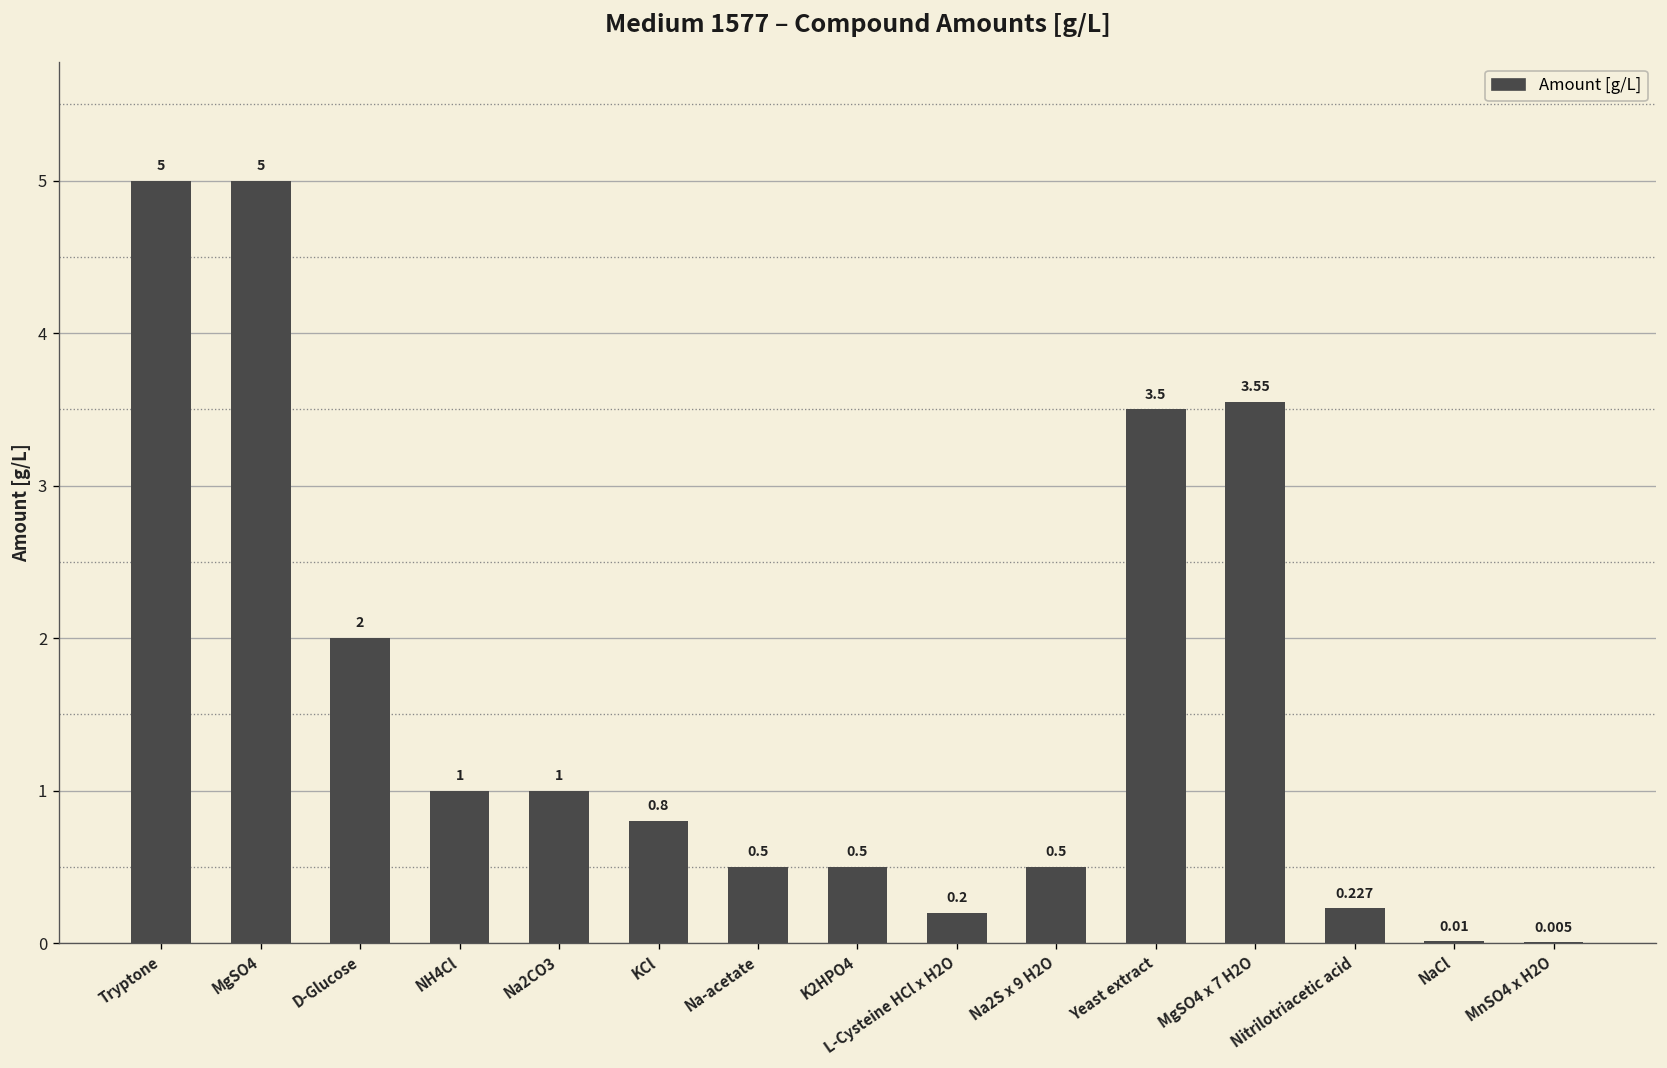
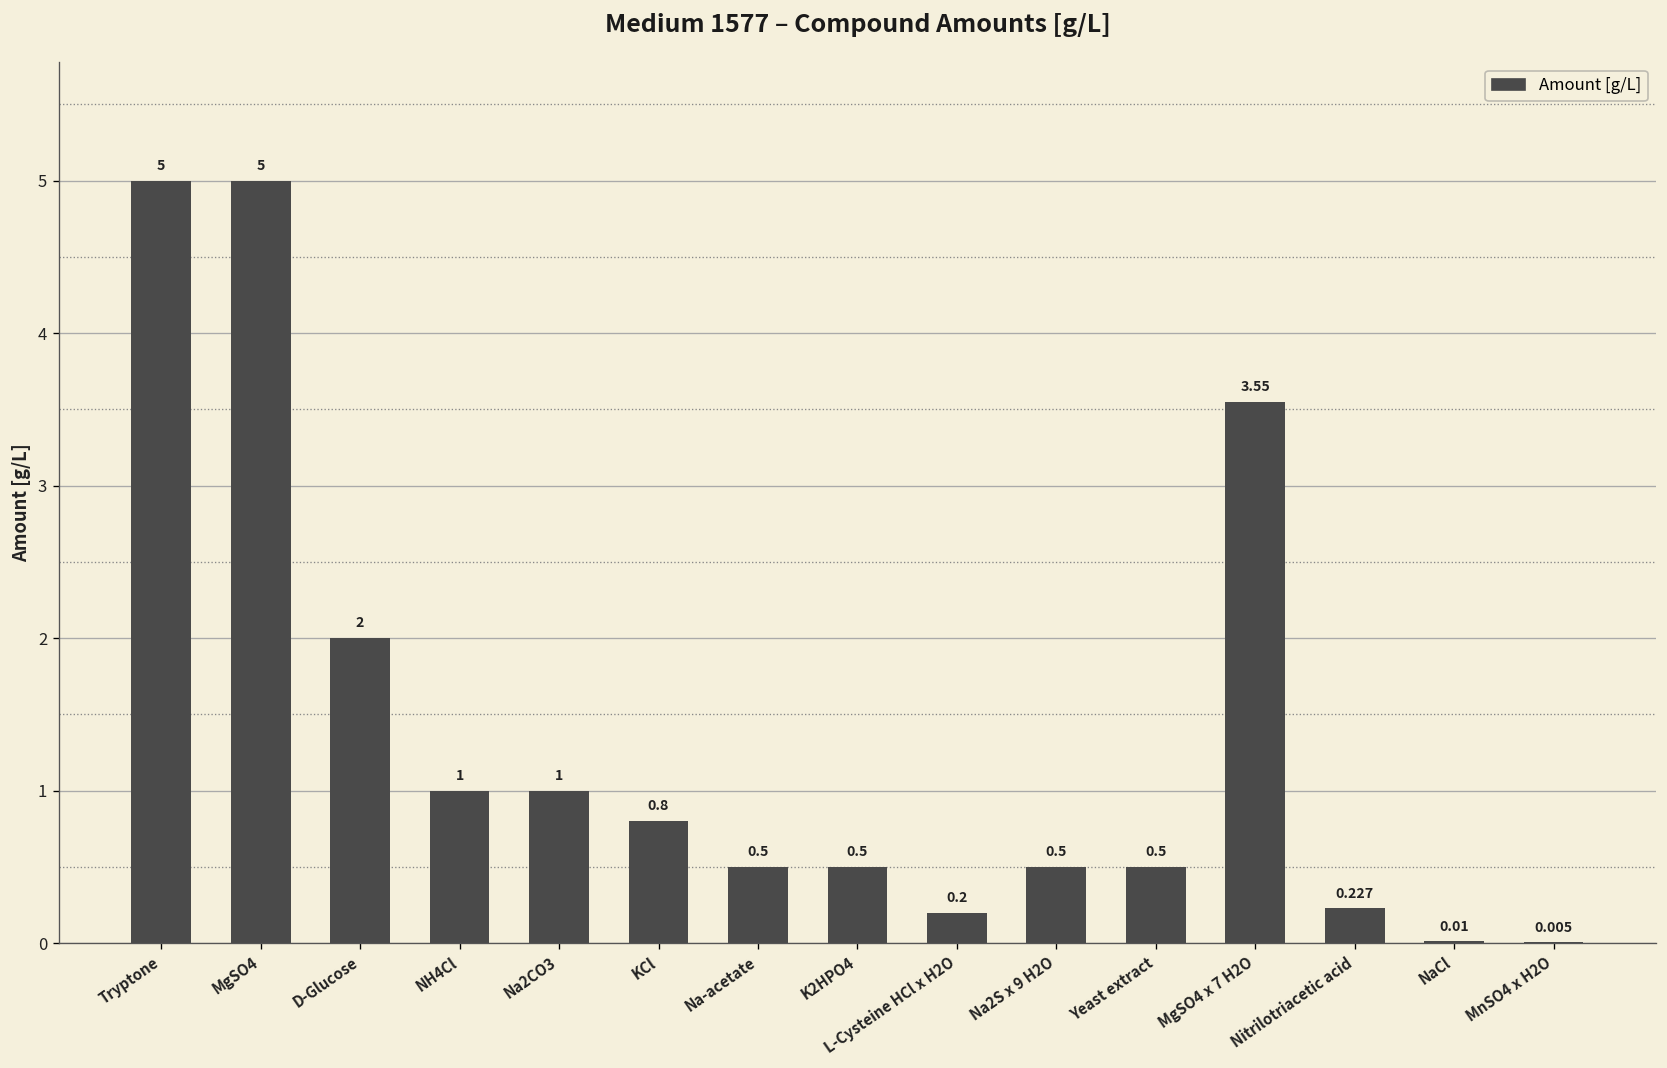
Yeast extract: 3.5 -> 0.5
